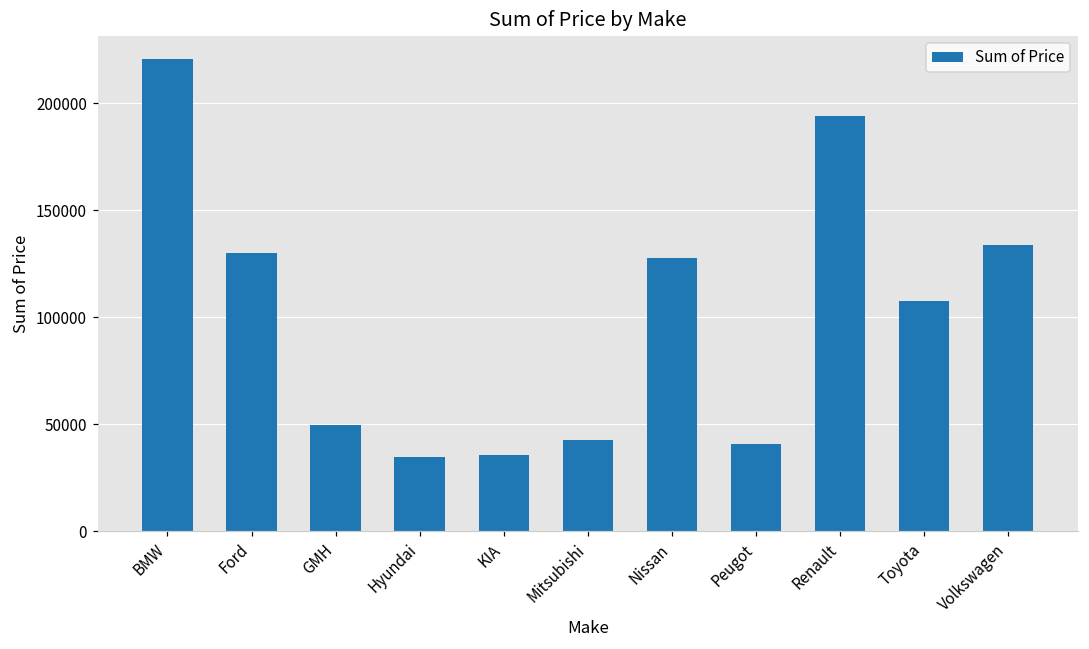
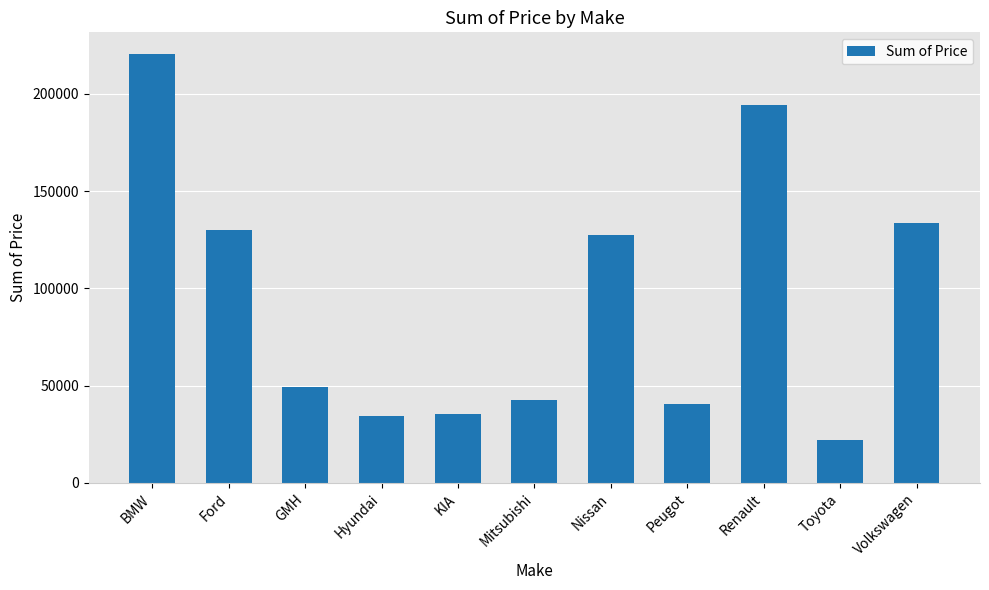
Toyota: 107000 -> 22000
